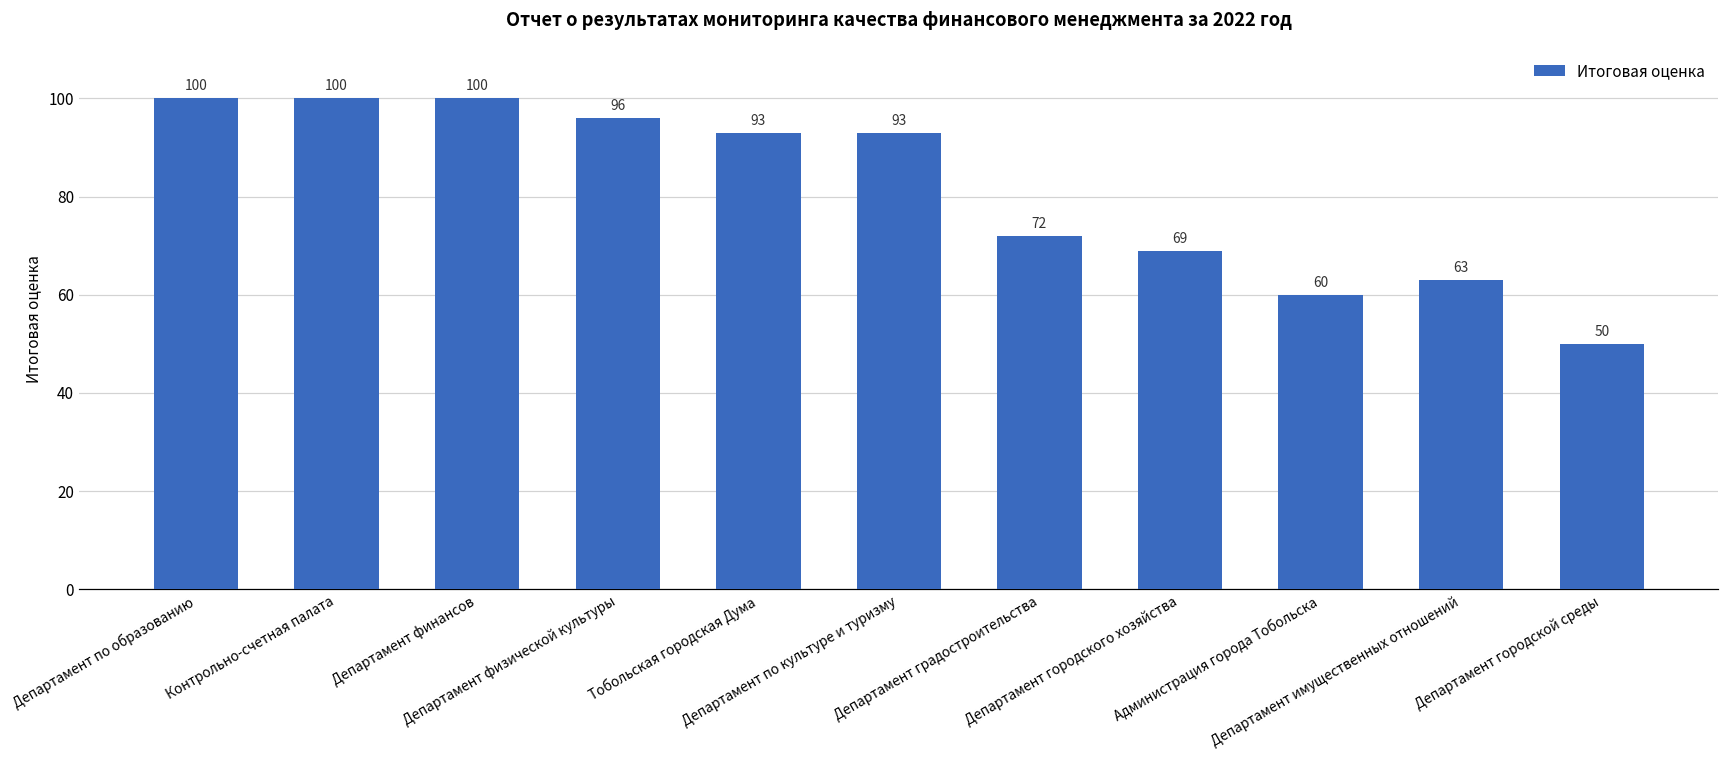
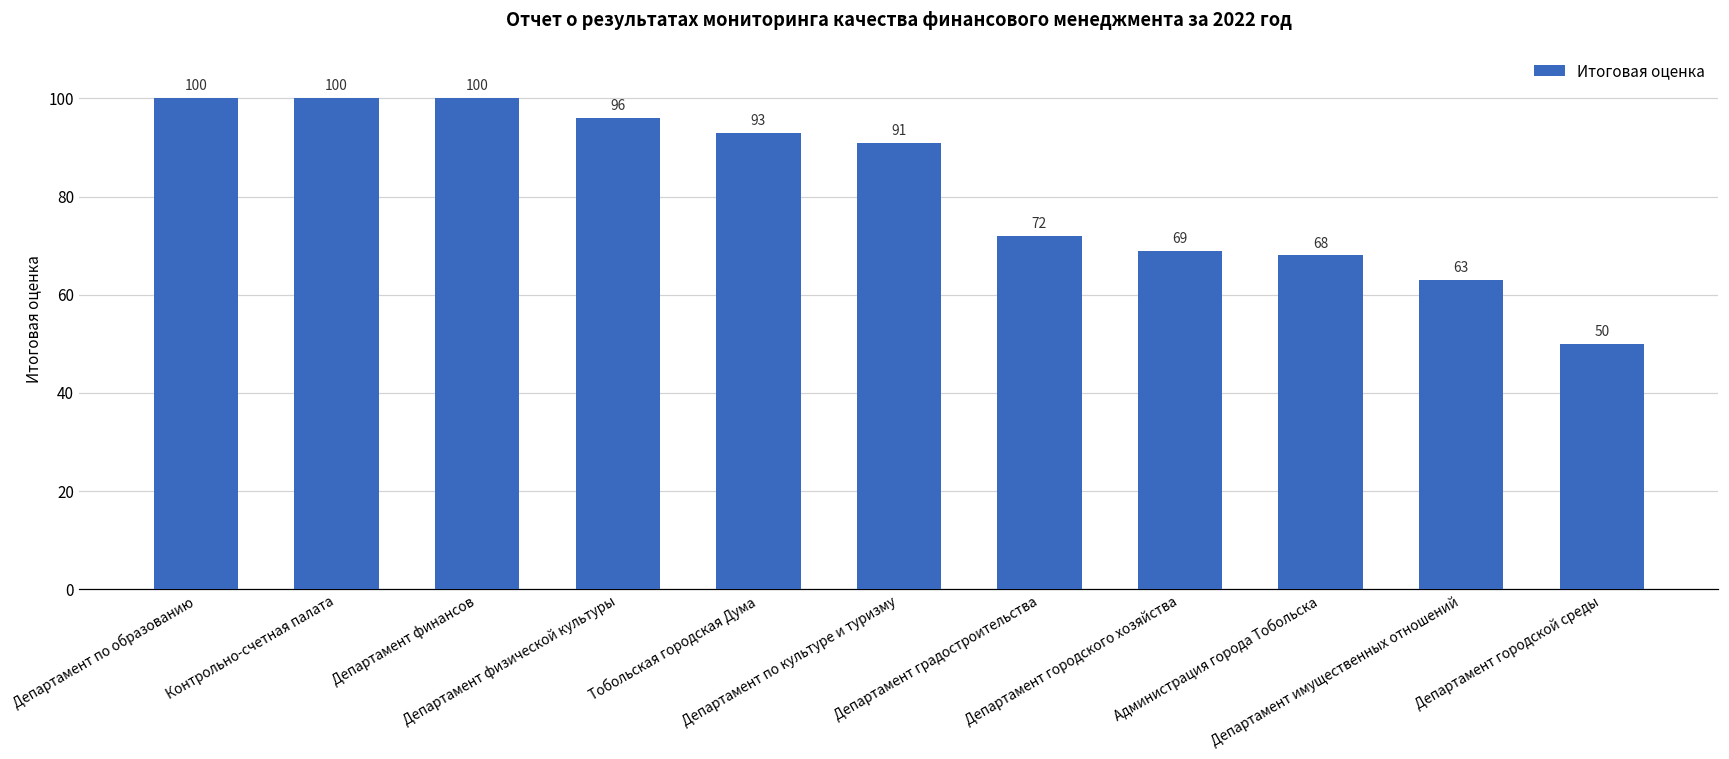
Департамент по культуре и туризму: 93 -> 91
Администрация города Тобольска: 60 -> 68
